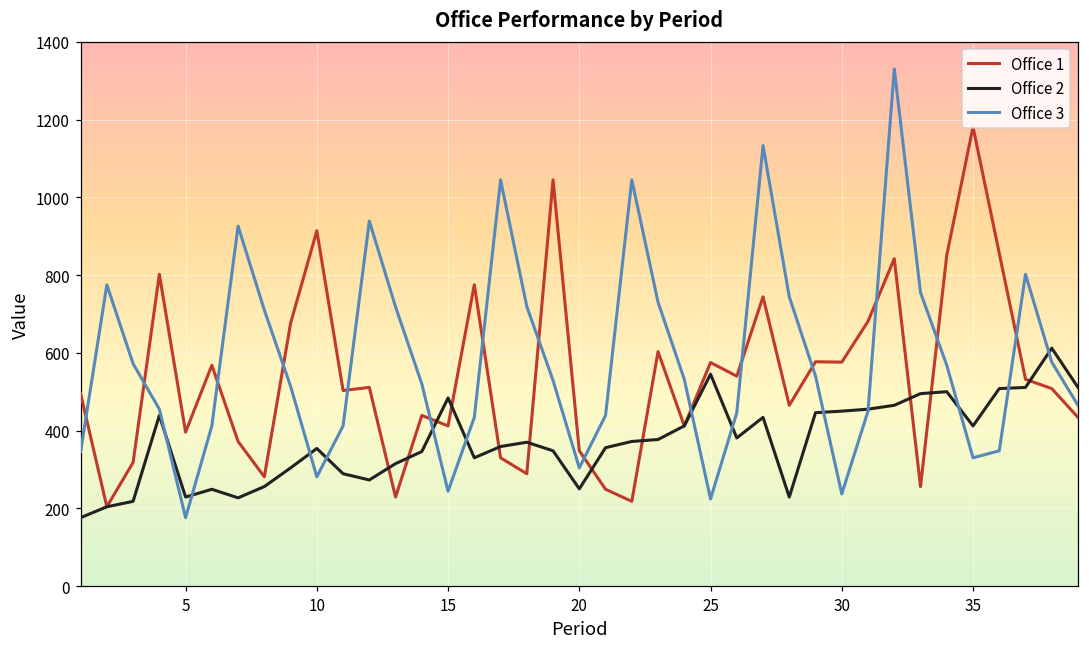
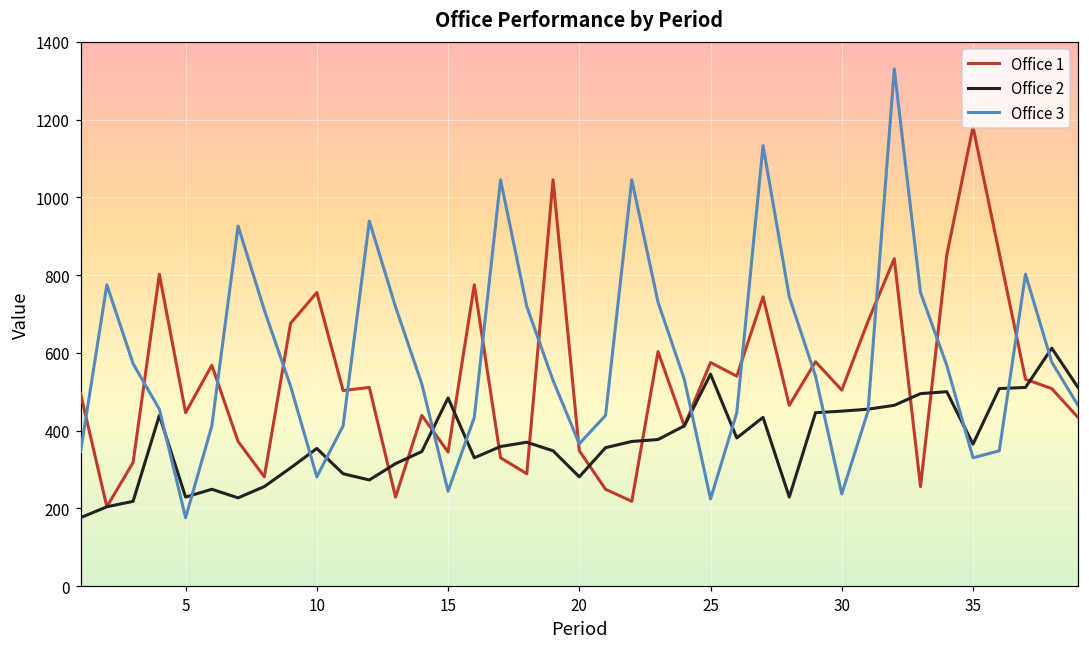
Office 1, 5: 400 -> 450
Office 1, 10: 910 -> 760
Office 1, 15: 410 -> 350
Office 2, 20: 250 -> 280
Office 3, 20: 300 -> 370
Office 1, 30: 580 -> 500
Office 2, 35: 410 -> 370
